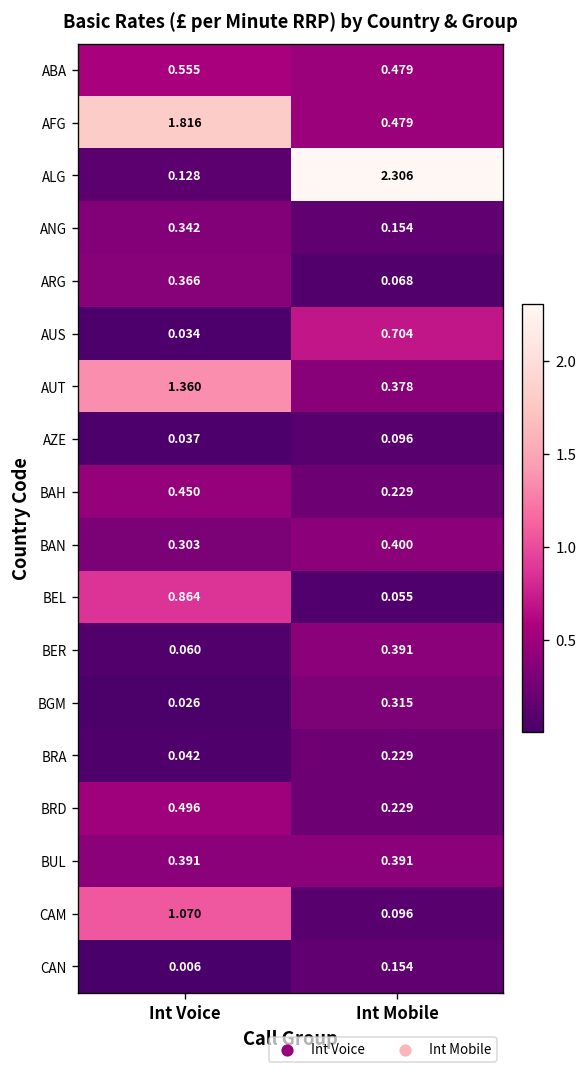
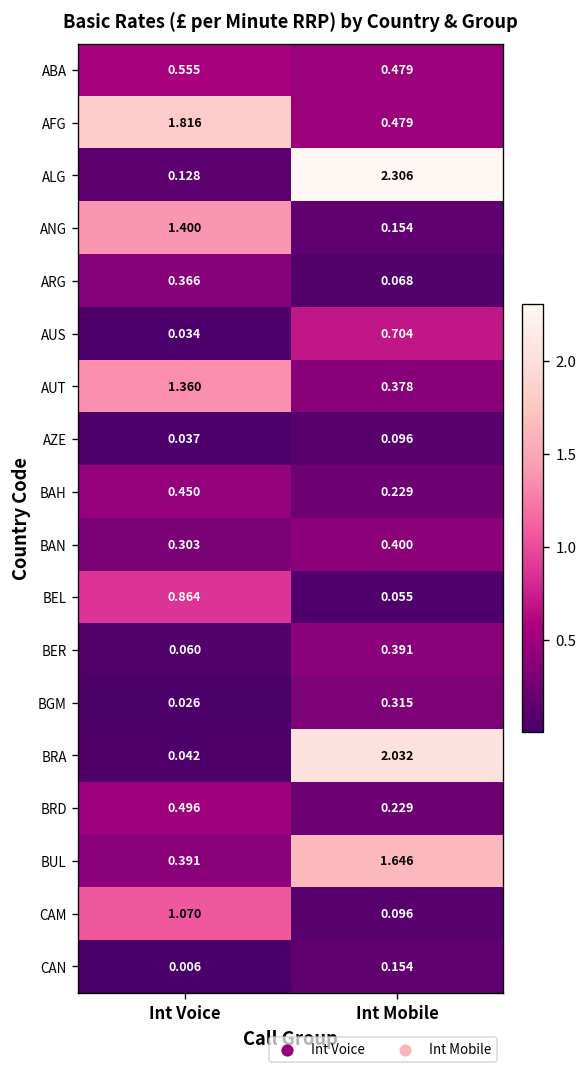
ANG, Int Voice: 0.342 -> 1.400
BRA, Int Mobile: 0.229 -> 2.032
BUL, Int Mobile: 0.391 -> 1.646
